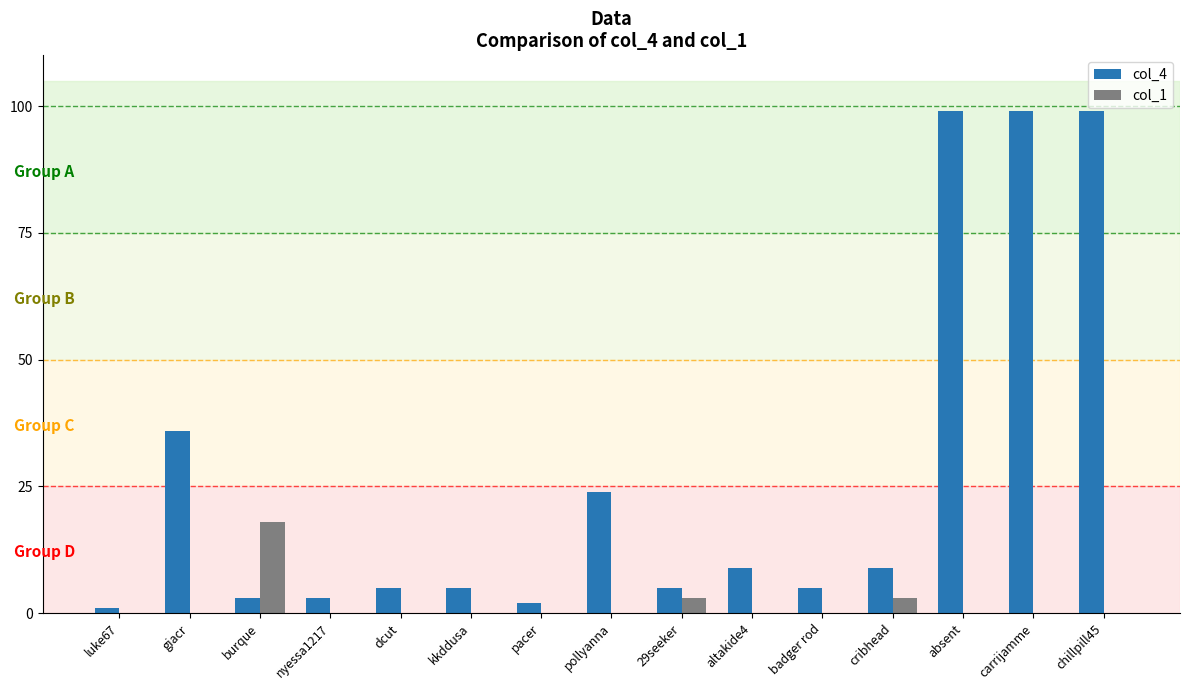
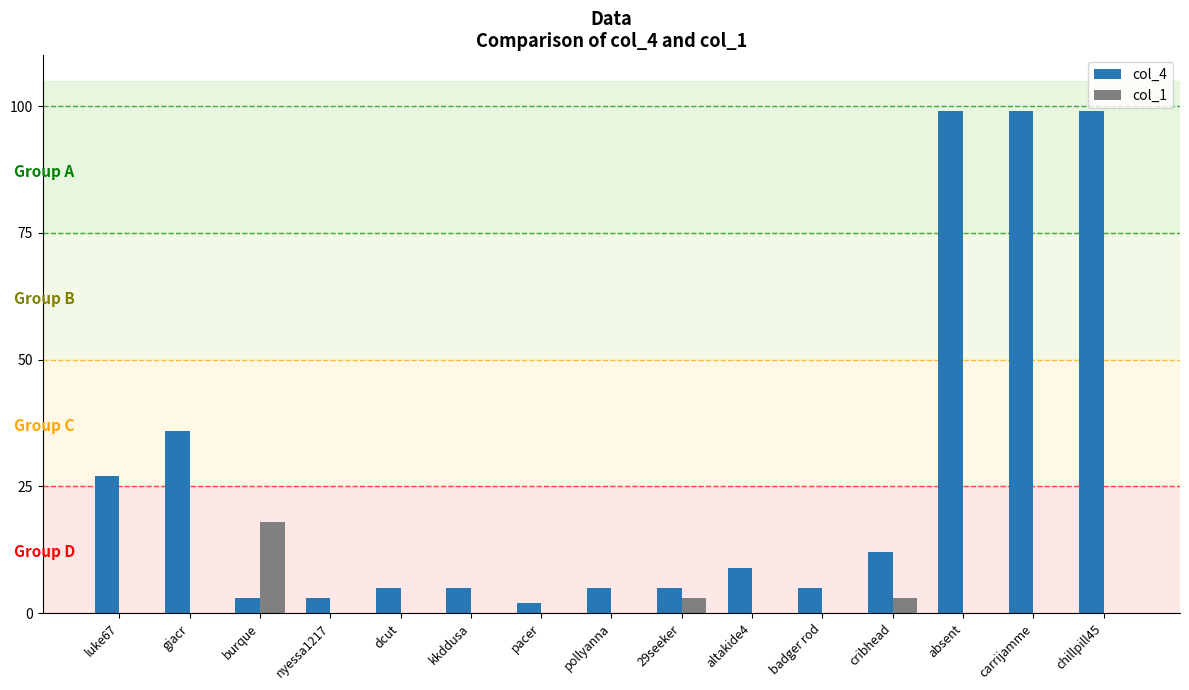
col_4, luke67: 1 -> 27
col_4, pollyanna: 24 -> 5
col_4, cribhead: 9 -> 12
